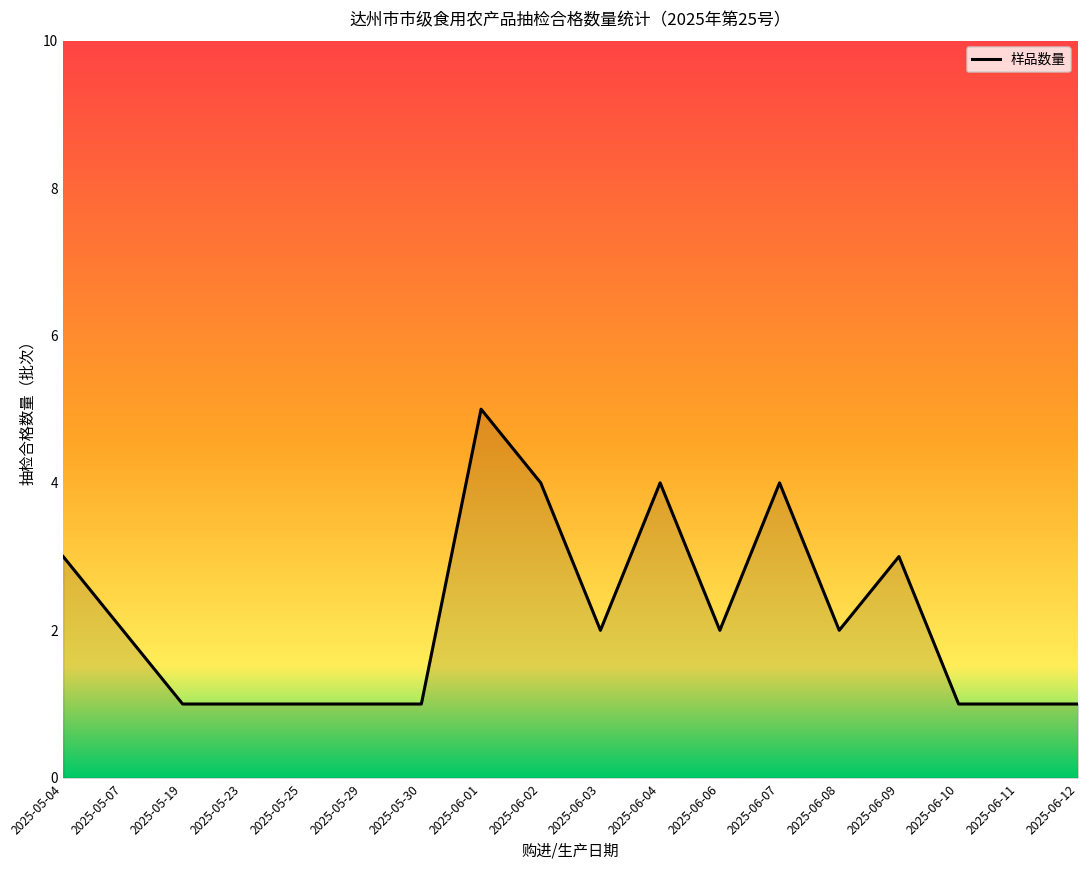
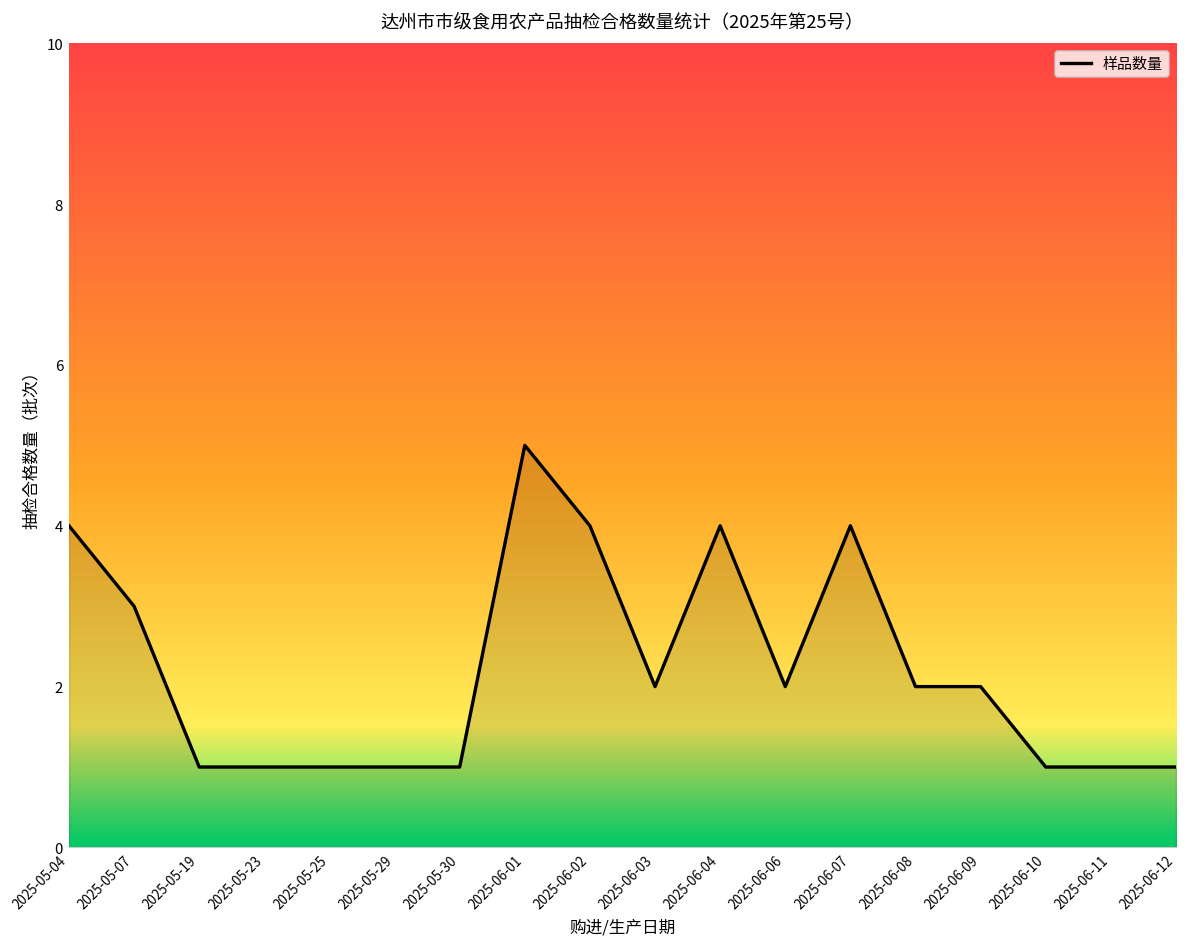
2025-05-04: 3 -> 4
2025-05-07: 2 -> 3
2025-06-09: 3 -> 2
